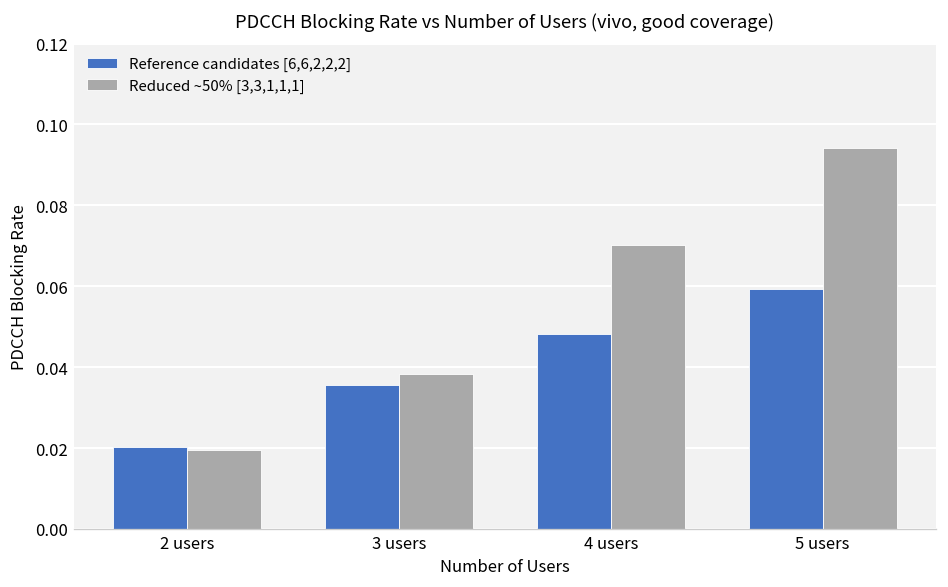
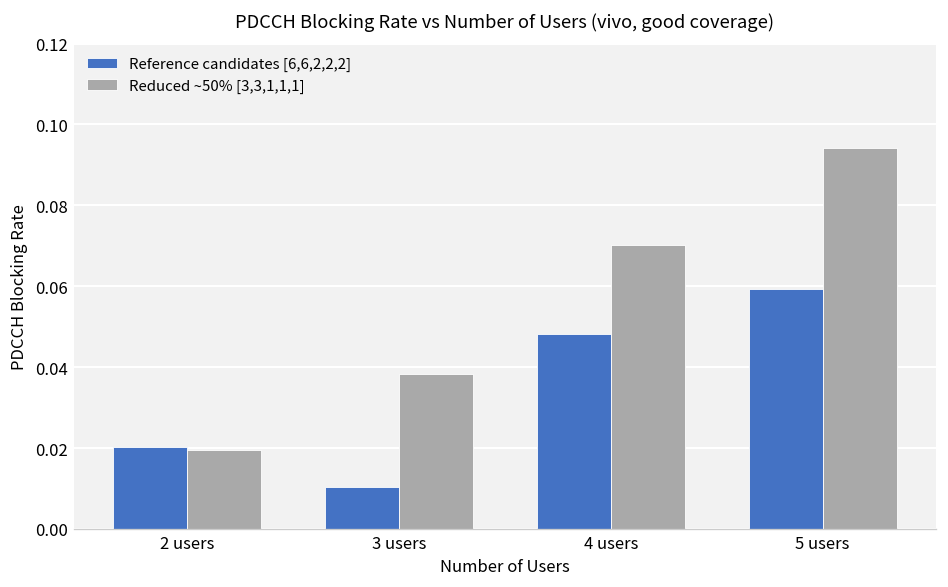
Reference candidates [6,6,2,2,2], 3 users: 0.036 -> 0.010
